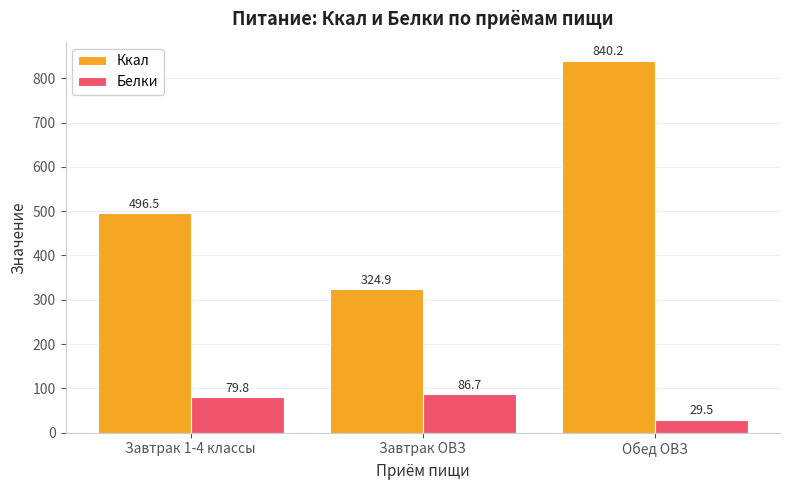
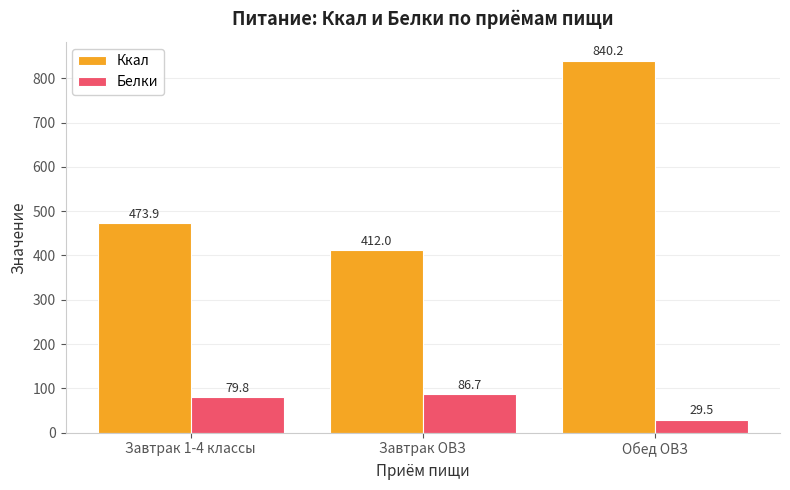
Ккал, Завтрак 1-4 классы: 496.5 -> 473.9
Ккал, Завтрак ОВЗ: 324.9 -> 412.0
